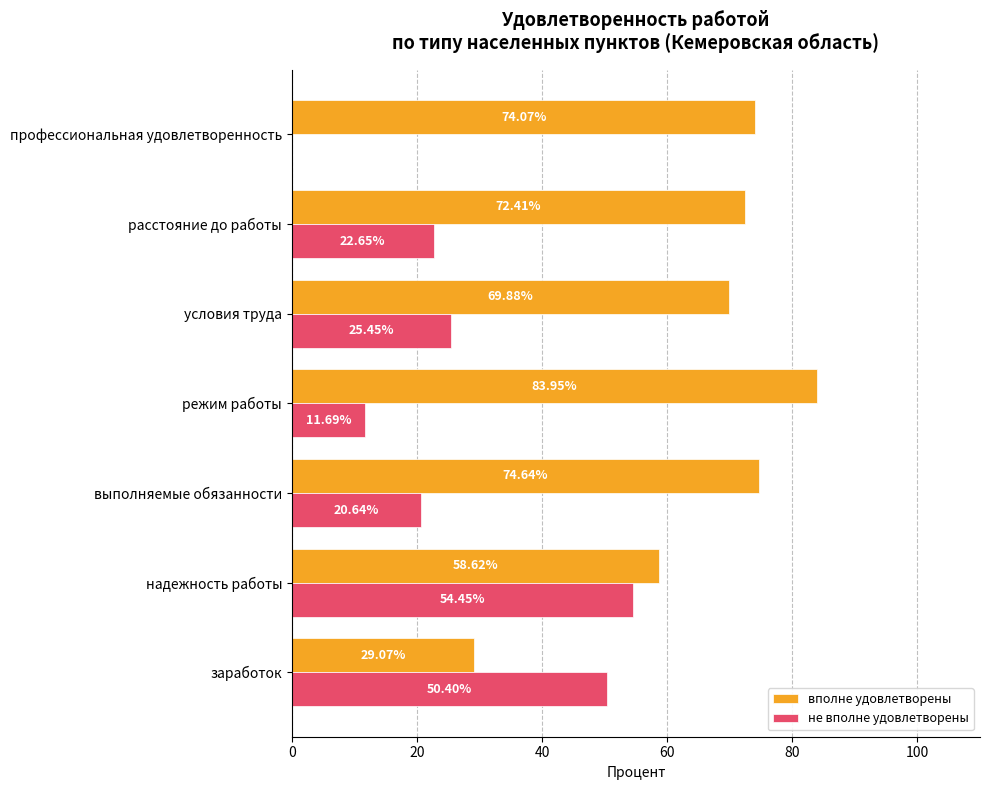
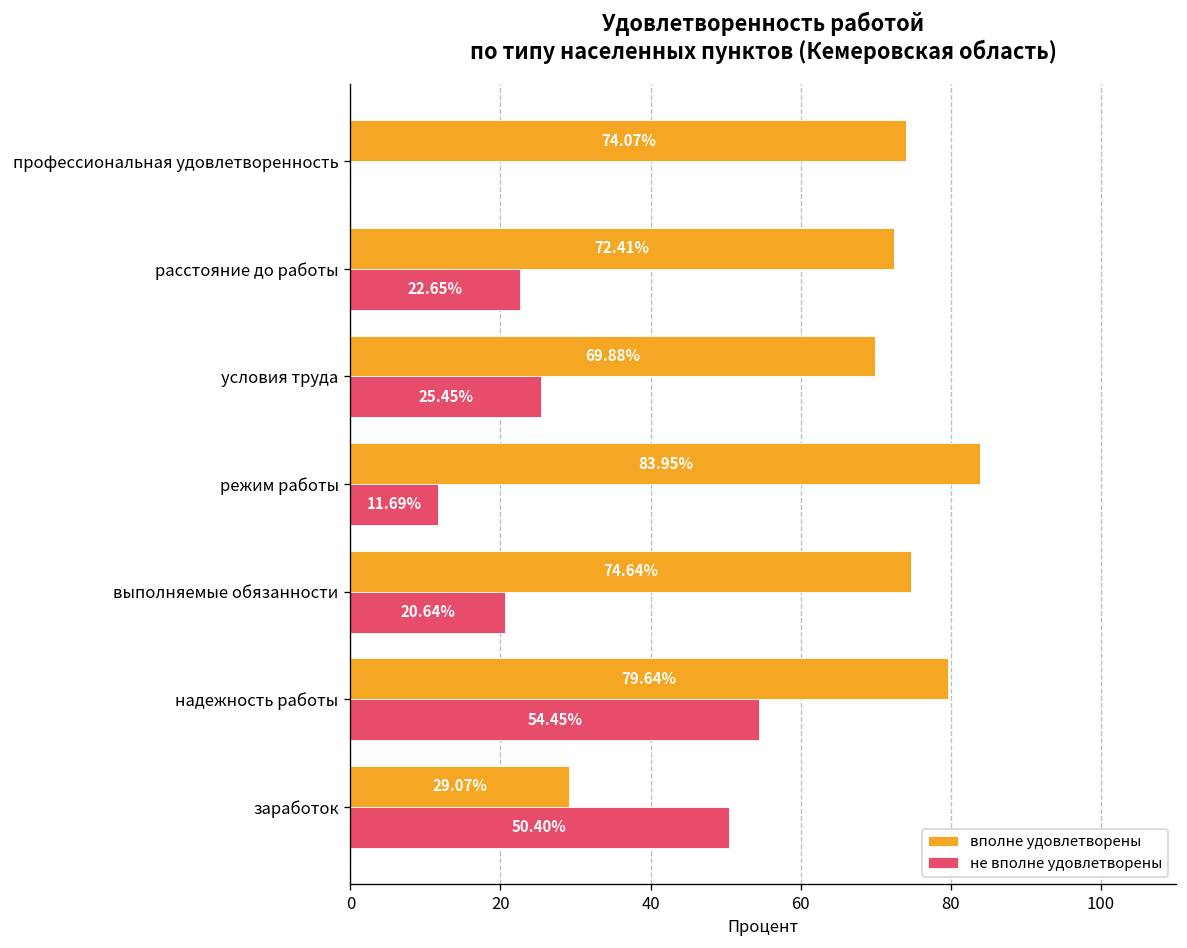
вполне удовлетворены, надежность работы: 58.62% -> 79.64%
